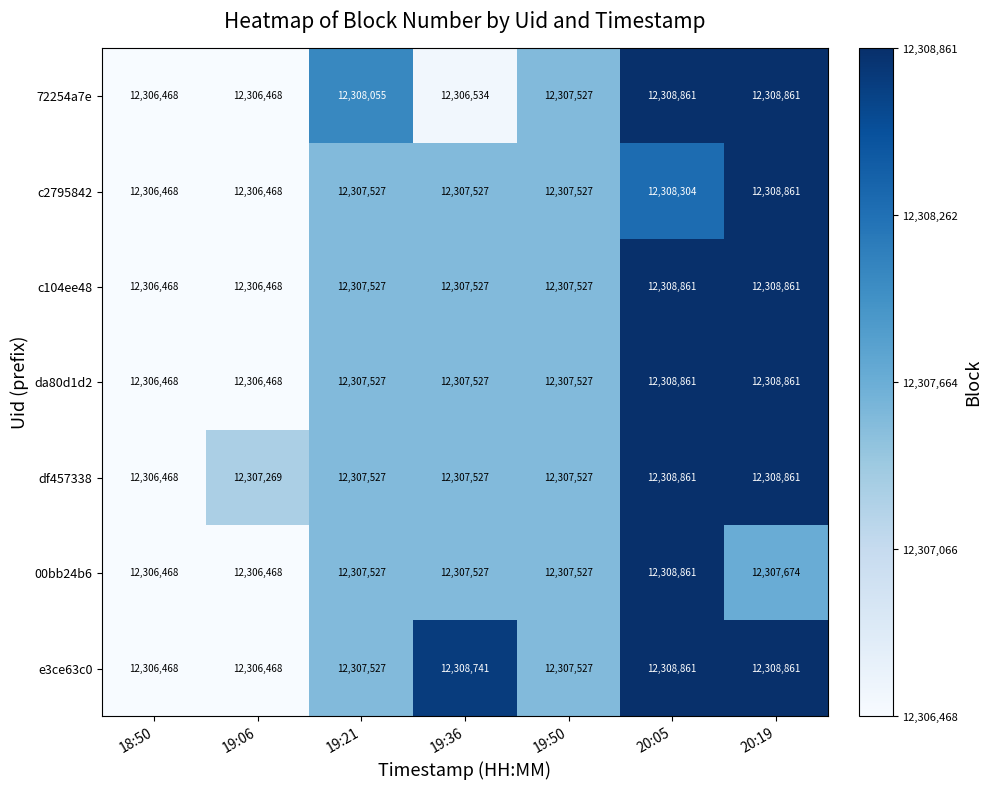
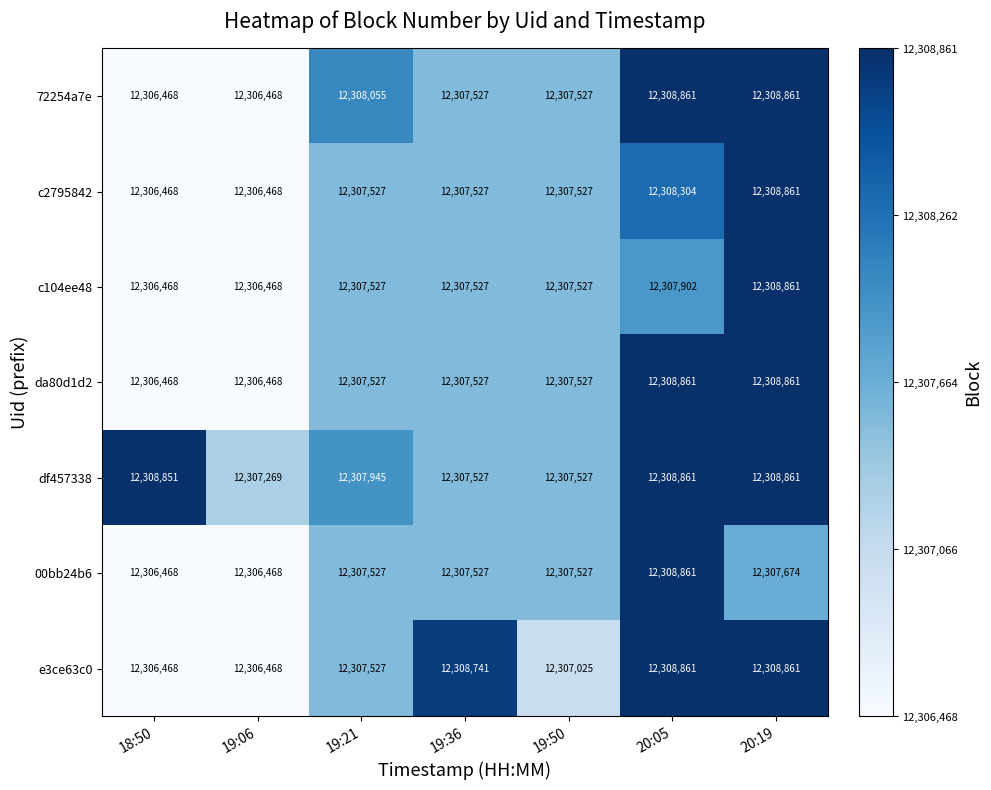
72254a7e, 19:36: 12,306,534 -> 12,307,527
c104ee48, 20:05: 12,308,861 -> 12,307,902
df457338, 18:50: 12,306,468 -> 12,308,851
df457338, 19:21: 12,307,527 -> 12,307,945
e3ce63c0, 19:50: 12,307,527 -> 12,307,025
